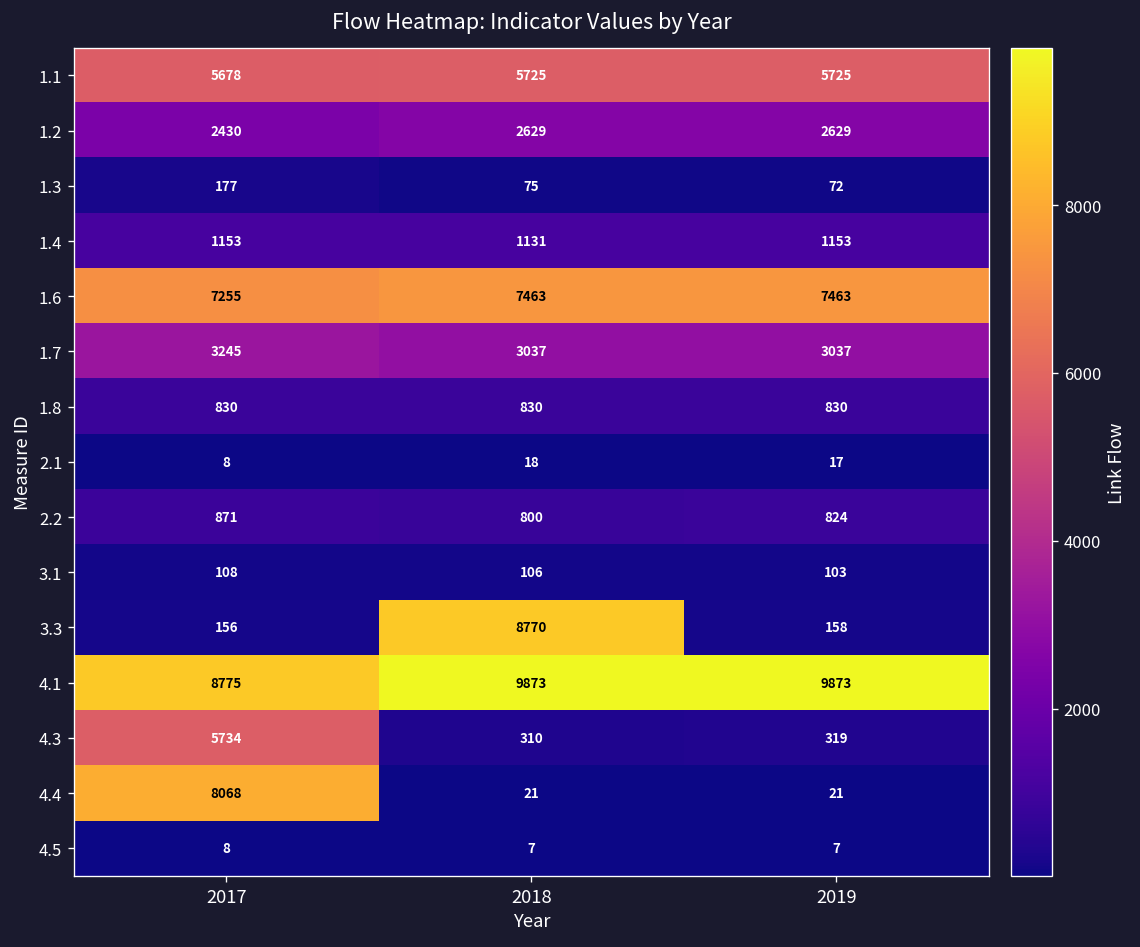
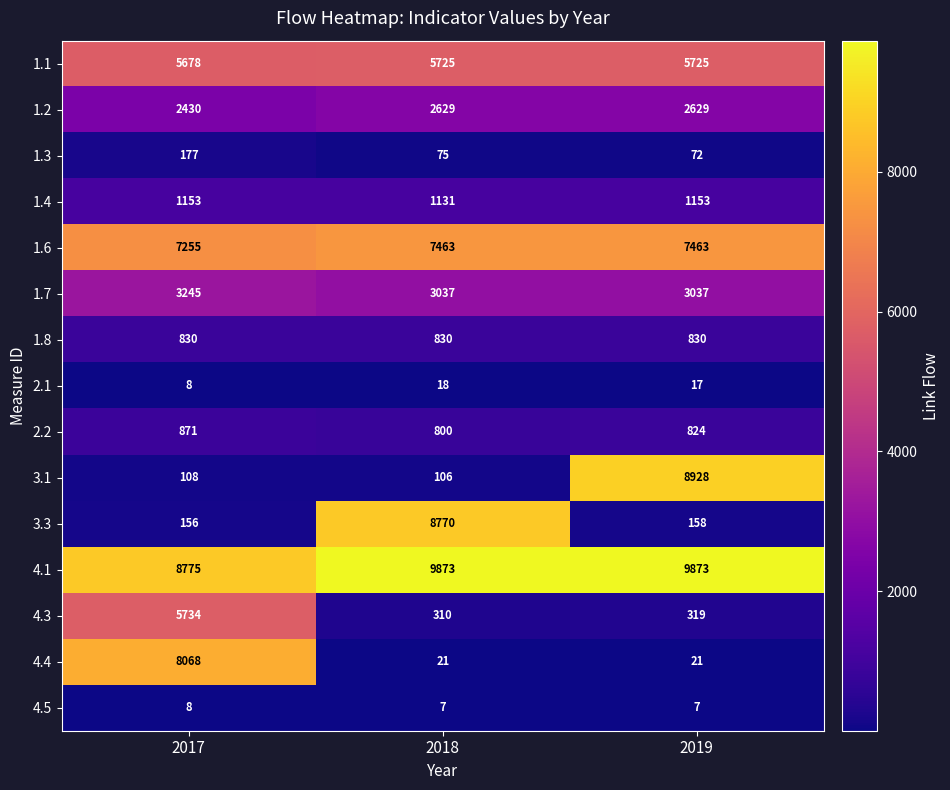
3.1, 2019: 103 -> 8928
